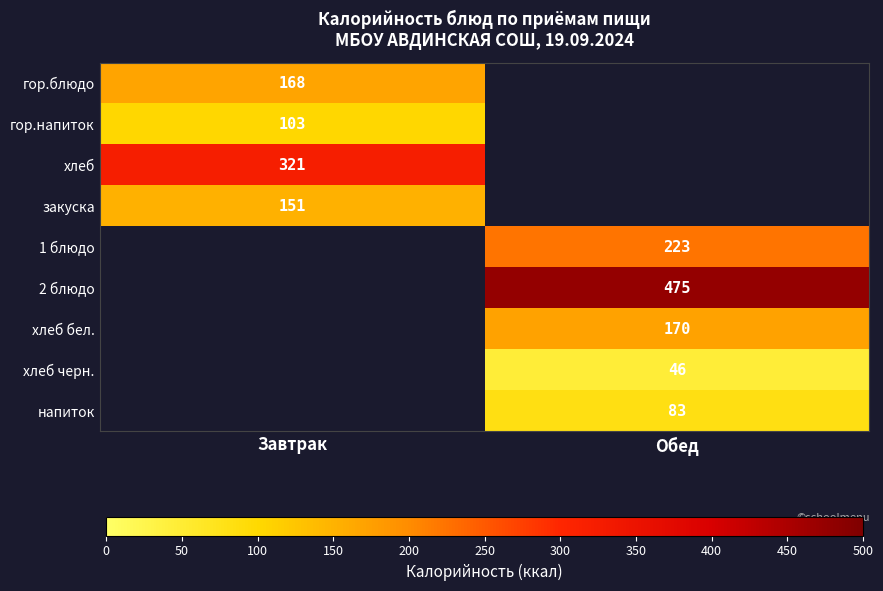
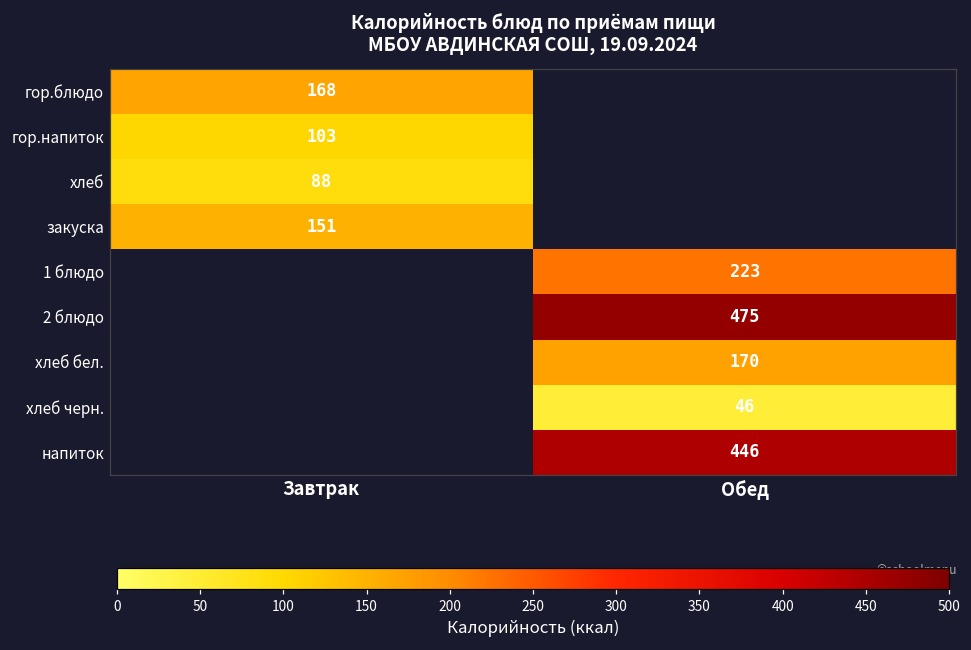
хлеб, Завтрак: 321 -> 88
напиток, Обед: 83 -> 446
